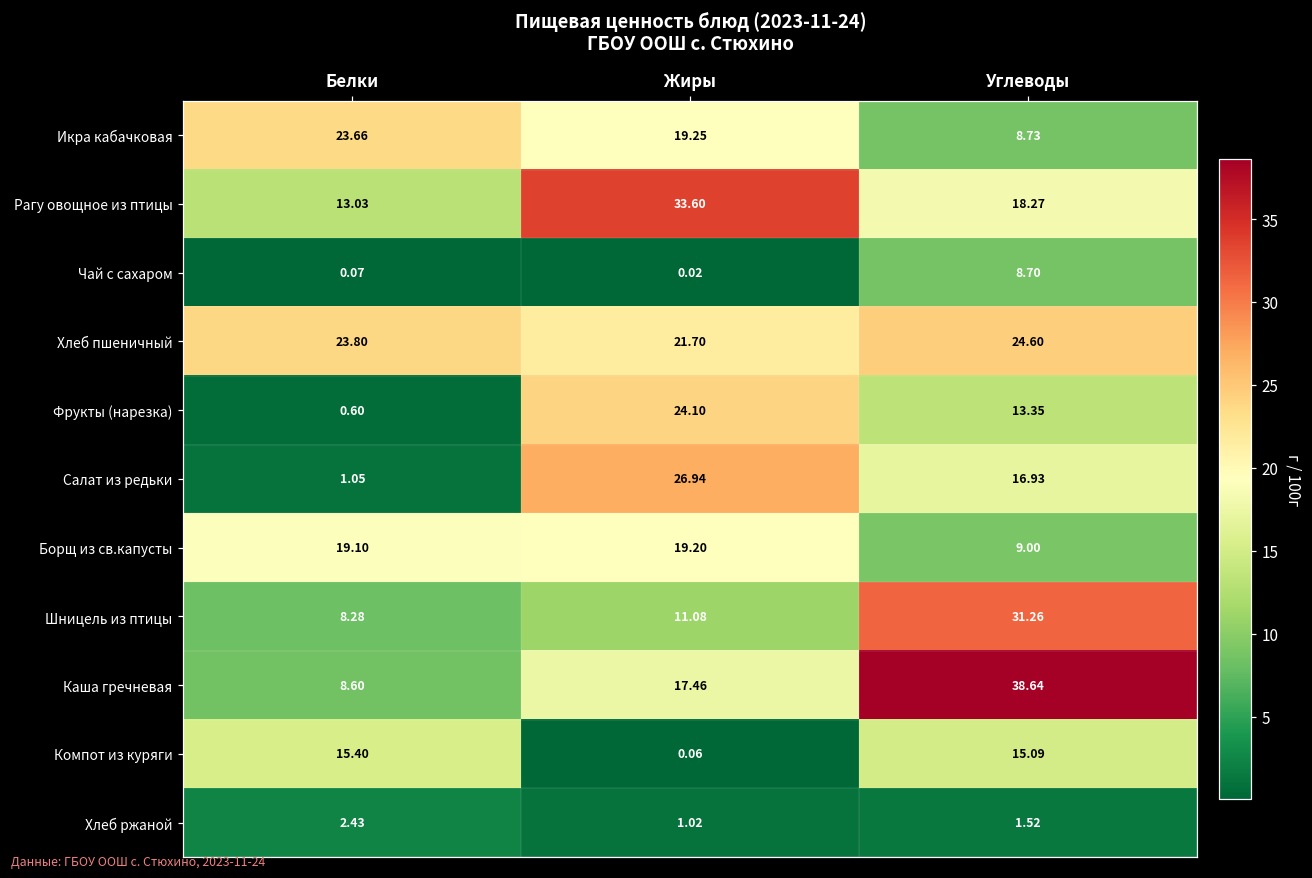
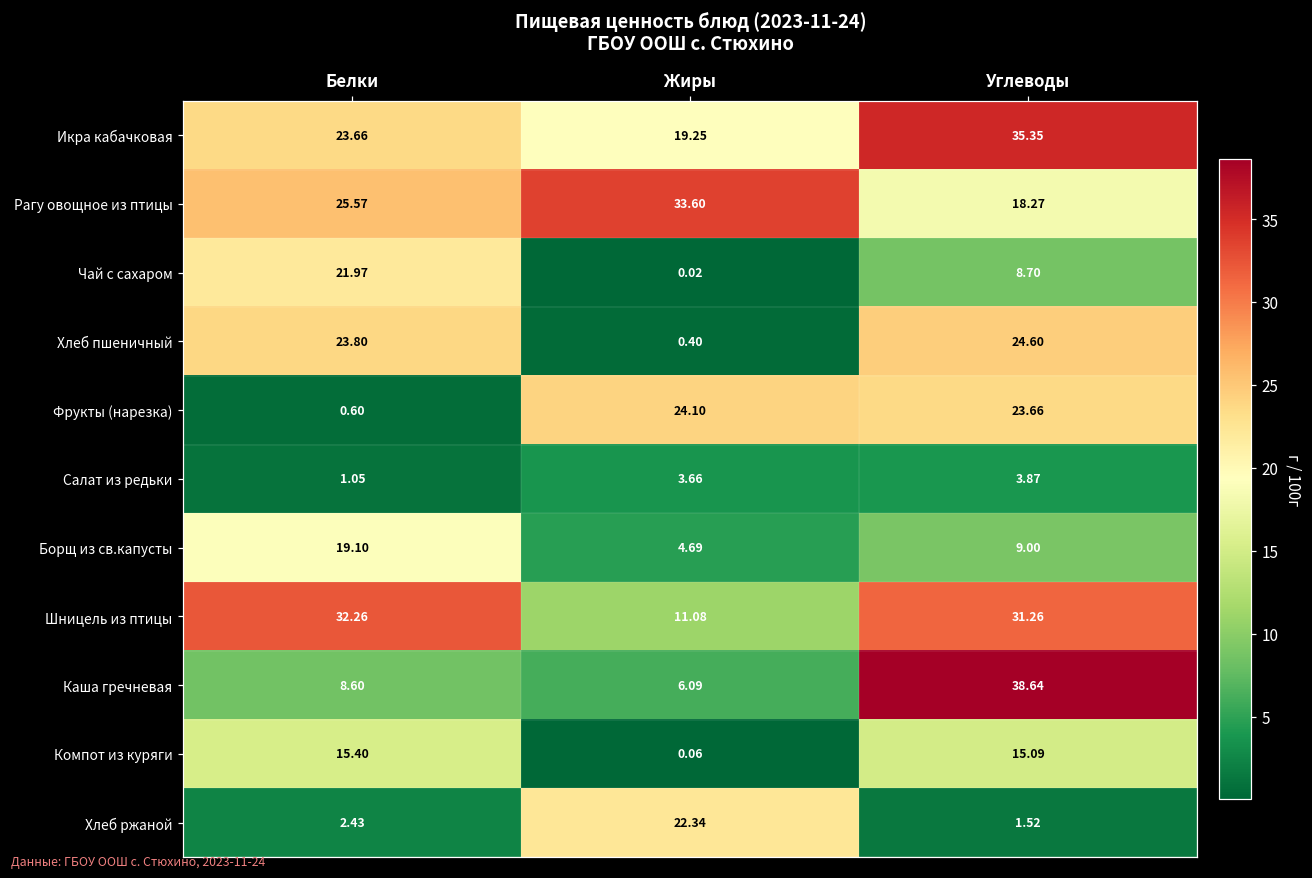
Икра кабачковая, Углеводы: 8.73 -> 35.35
Рагу овощное из птицы, Белки: 13.03 -> 25.57
Чай с сахаром, Белки: 0.07 -> 21.97
Хлеб пшеничный, Жиры: 21.70 -> 0.40
Фрукты (нарезка), Углеводы: 13.35 -> 23.66
Салат из редьки, Жиры: 26.94 -> 3.66
Салат из редьки, Углеводы: 16.93 -> 3.87
Борщ из св.капусты, Жиры: 19.20 -> 4.69
Шницель из птицы, Белки: 8.28 -> 32.26
Каша гречневая, Жиры: 17.46 -> 6.09
Хлеб ржаной, Жиры: 1.02 -> 22.34
